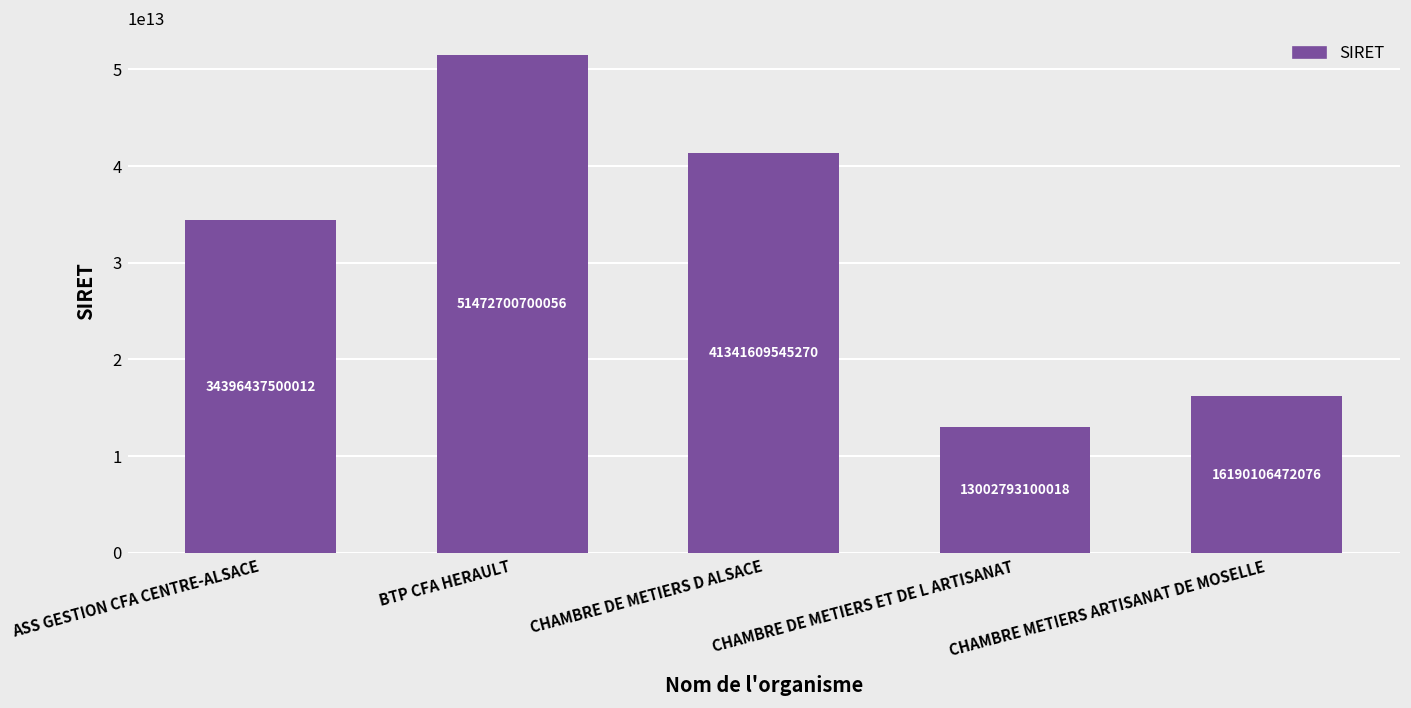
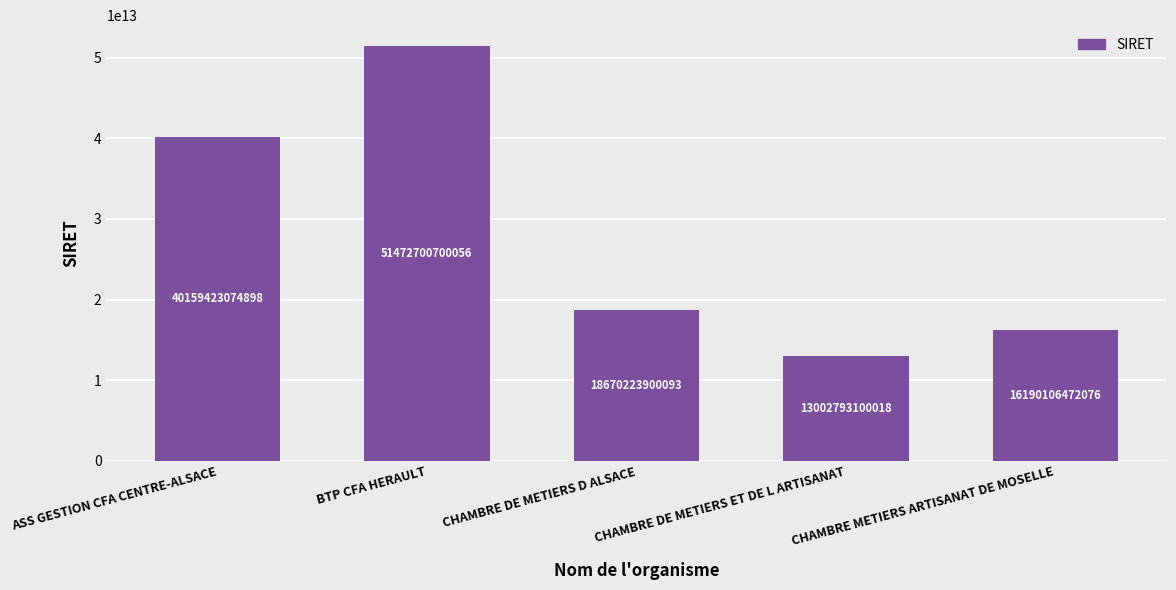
ASS GESTION CFA CENTRE-ALSACE: 34396437500012 -> 40159423074898
CHAMBRE DE METIERS D ALSACE: 41341609545270 -> 18670223900093
